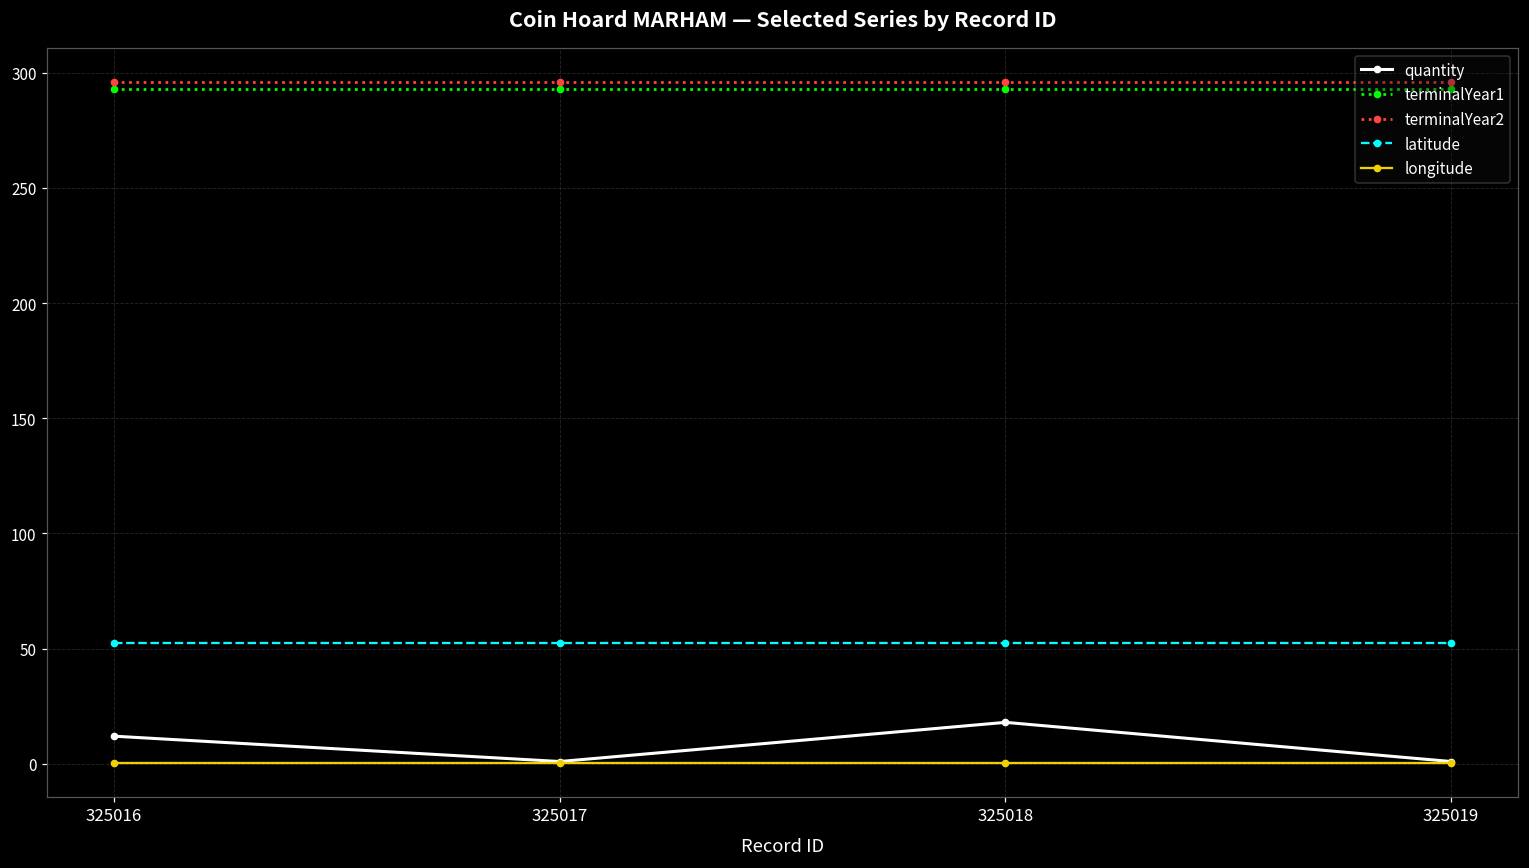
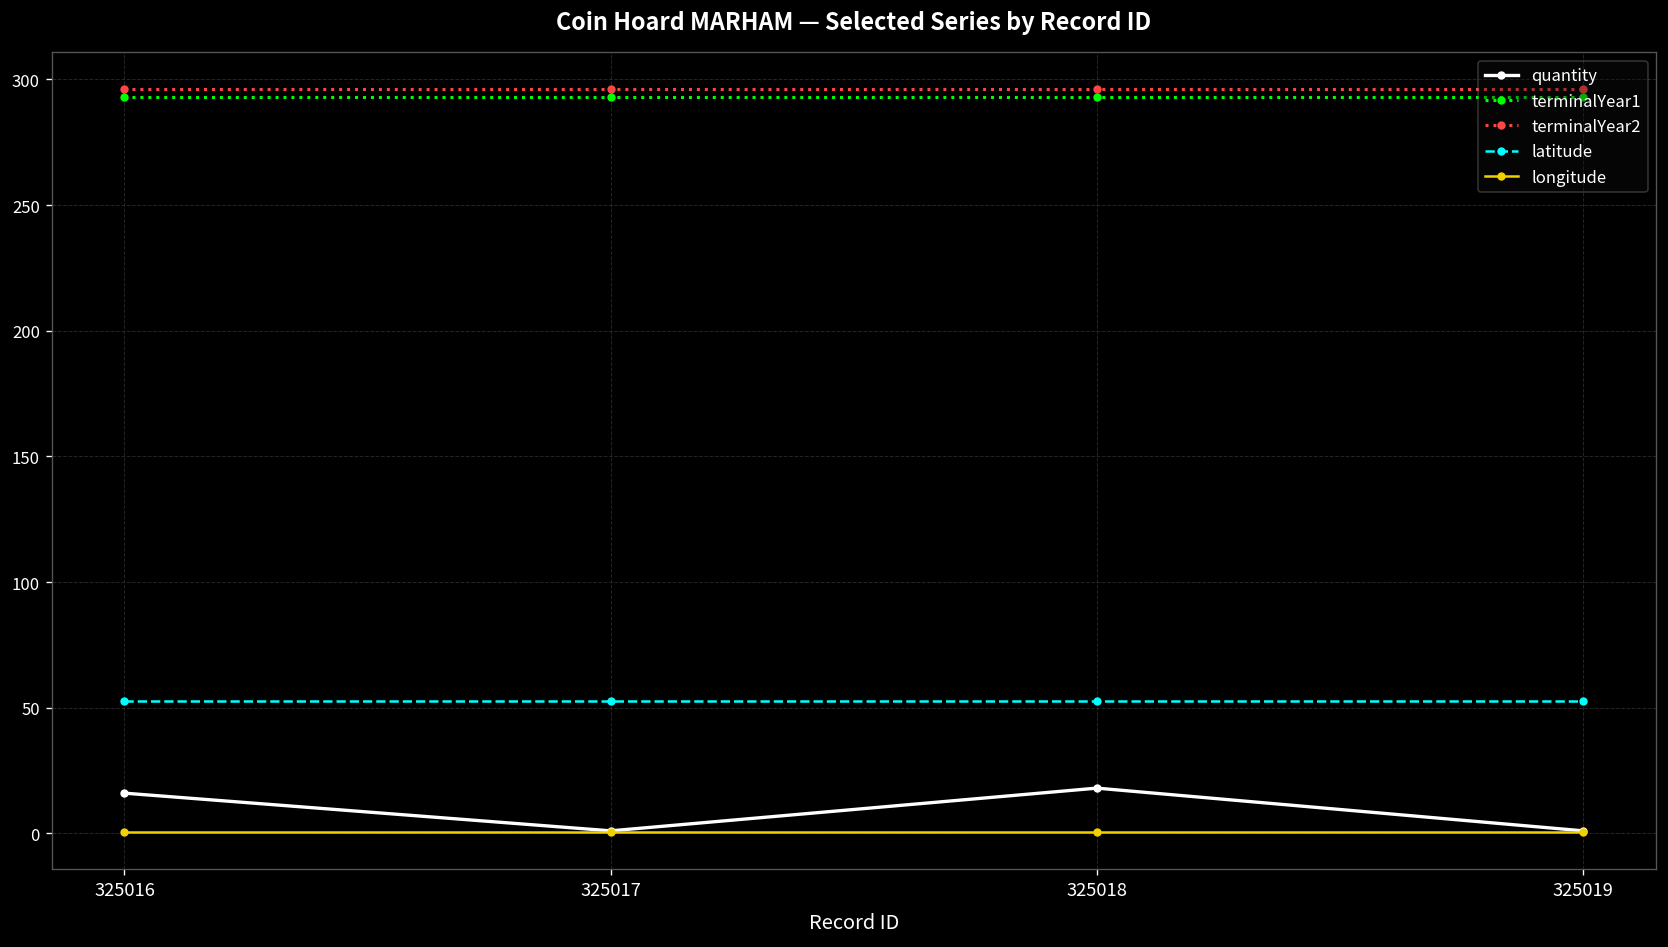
quantity, 325016: 12 -> 16
